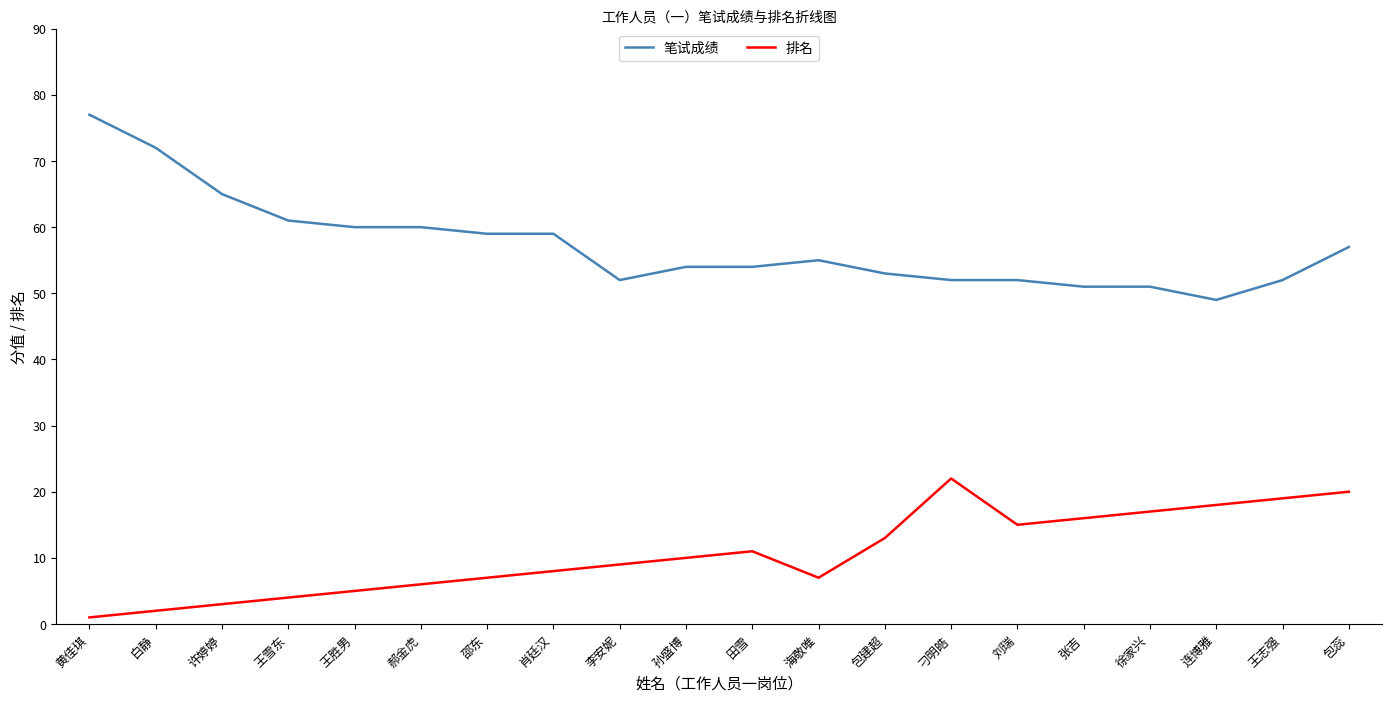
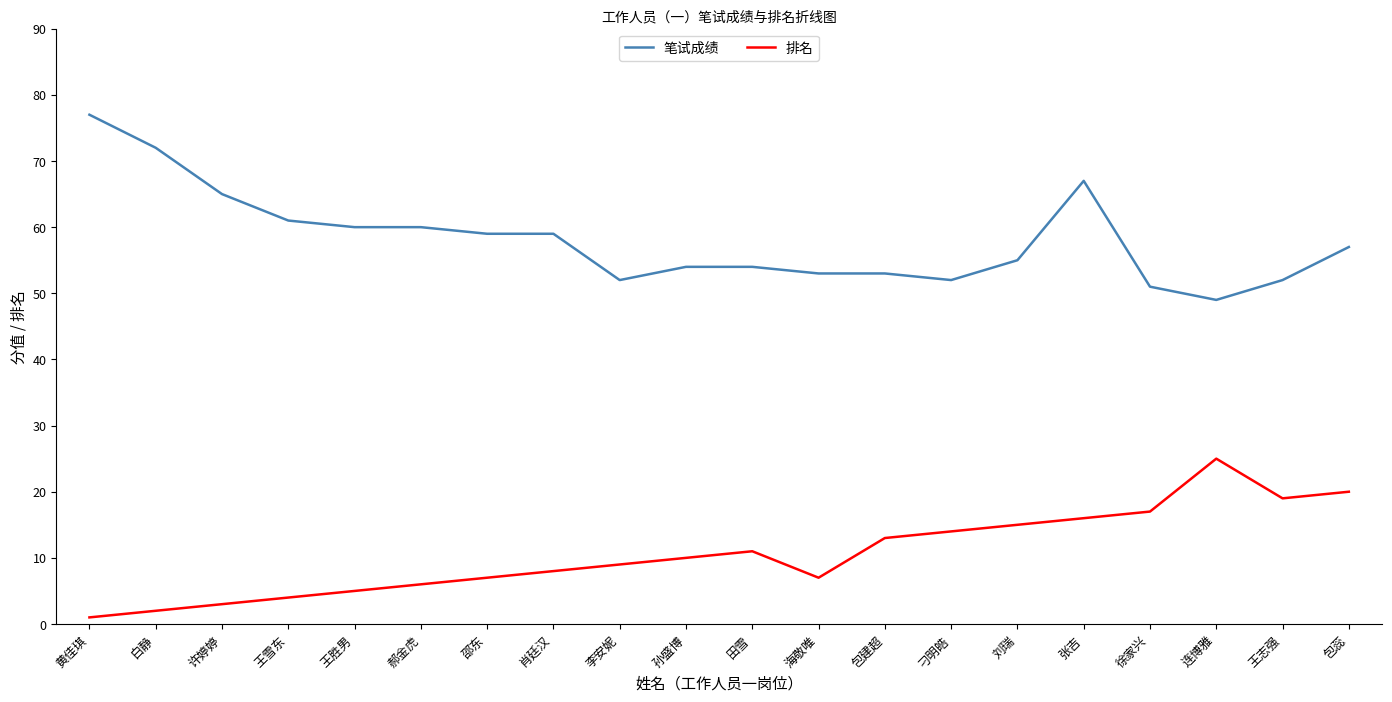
笔试成绩, 海敬唯: 55 -> 53
排名, 刁明皓: 22 -> 14
笔试成绩, 刘瑞: 52 -> 55
笔试成绩, 张吉: 51 -> 67
排名, 连博雅: 18 -> 25
